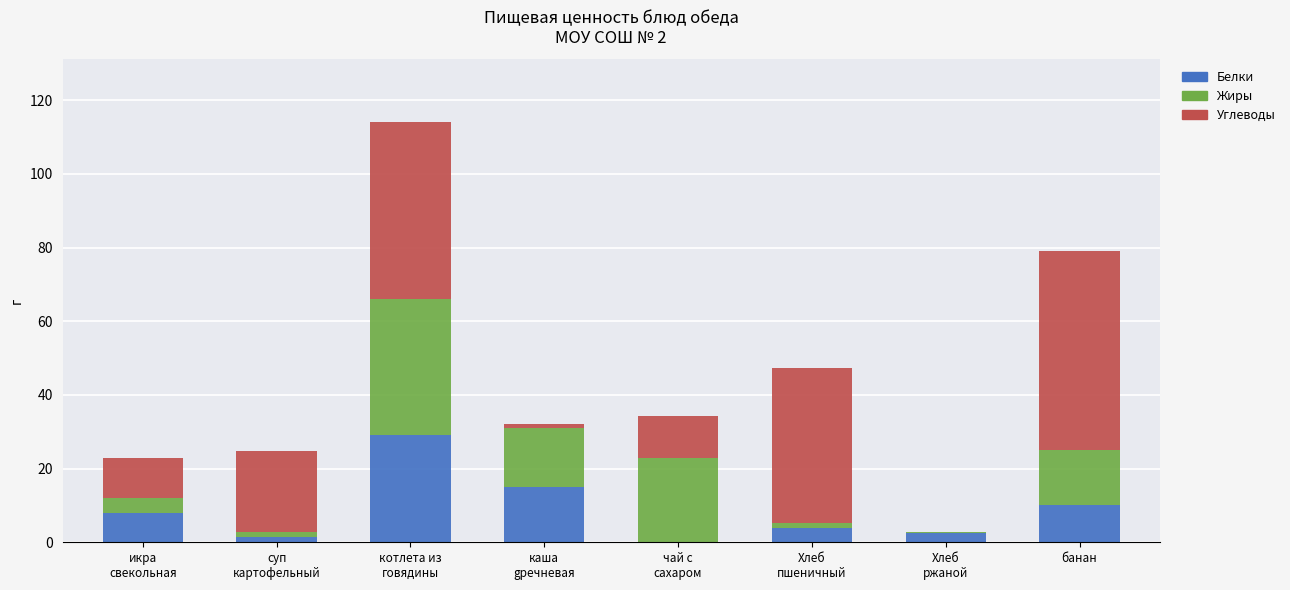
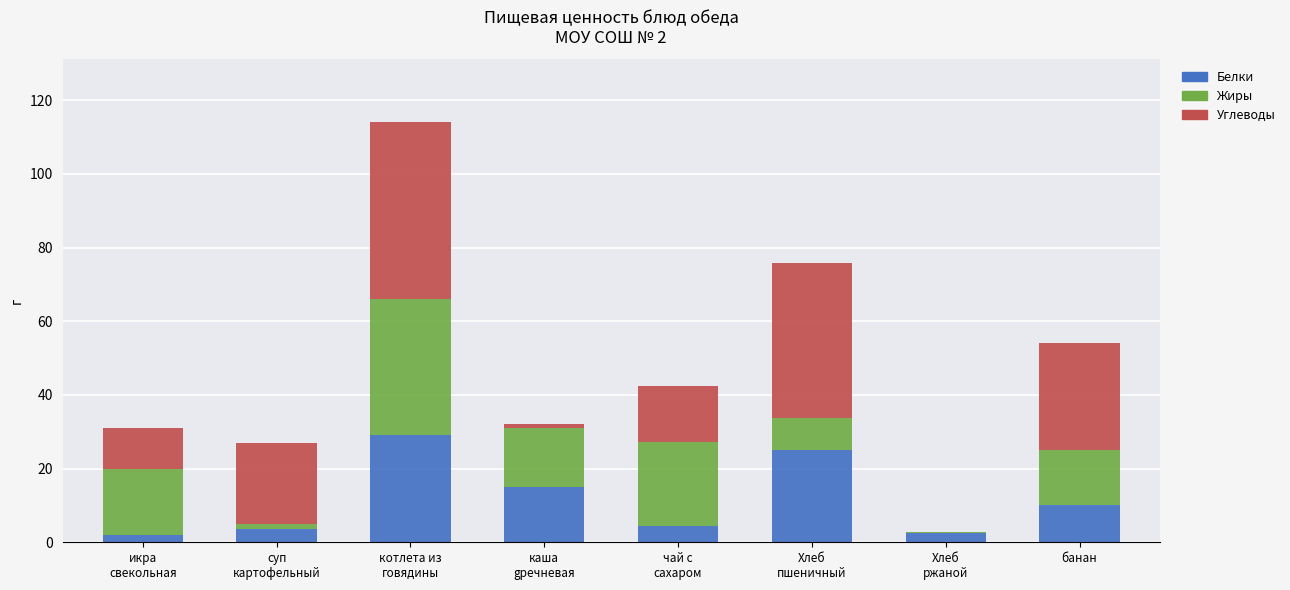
Белки, икра свекольная: 8 -> 2
Жиры, икра свекольная: 4 -> 18
Белки, суп картофельный: 1 -> 4
Белки, чай с сахаром: 0 -> 5
Углеводы, чай с сахаром: 12 -> 15
Белки, Хлеб пшеничный: 4 -> 25
Жиры, Хлеб пшеничный: 1 -> 9
Углеводы, банан: 54 -> 29
